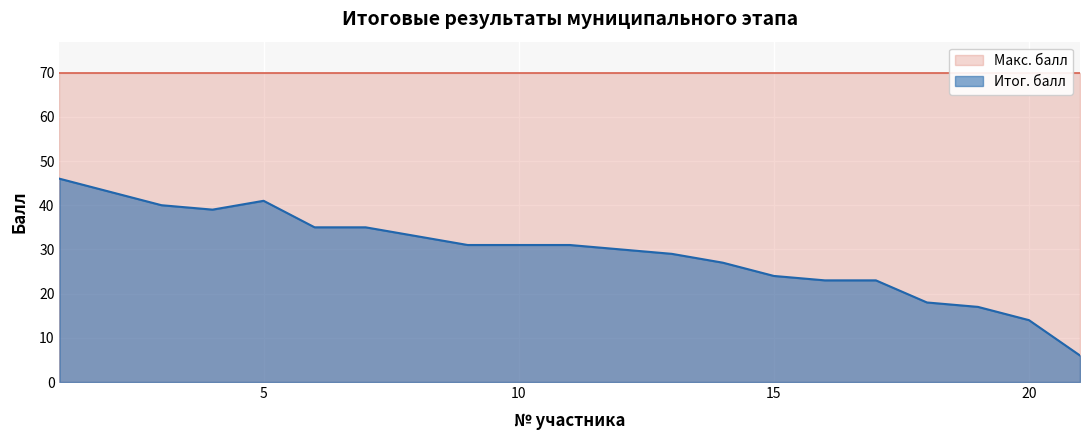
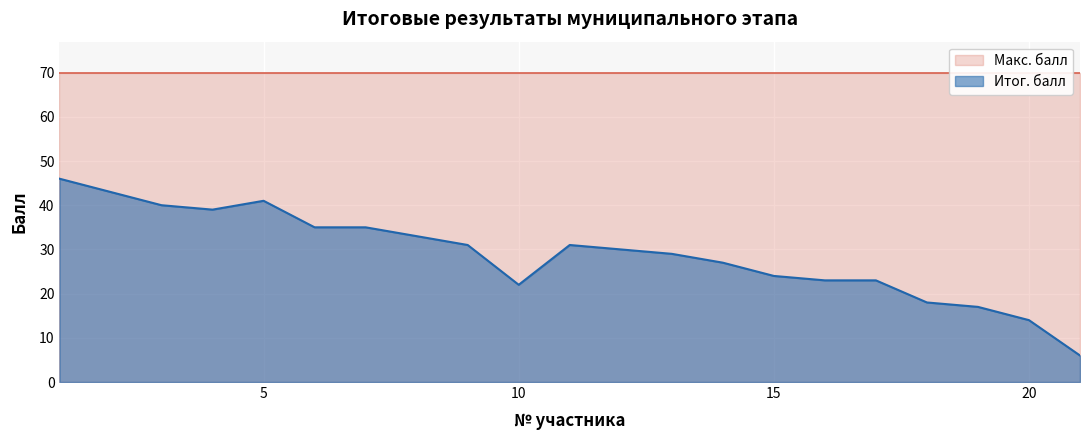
Итог. балл, 10: 31 -> 22
